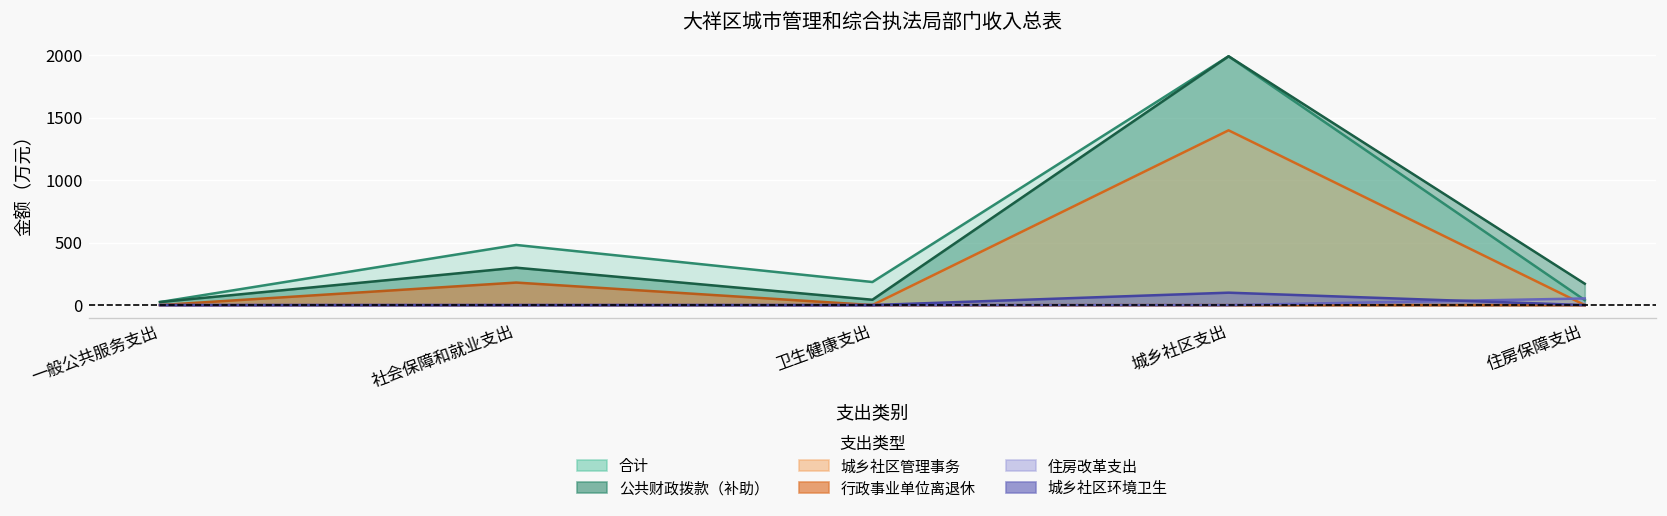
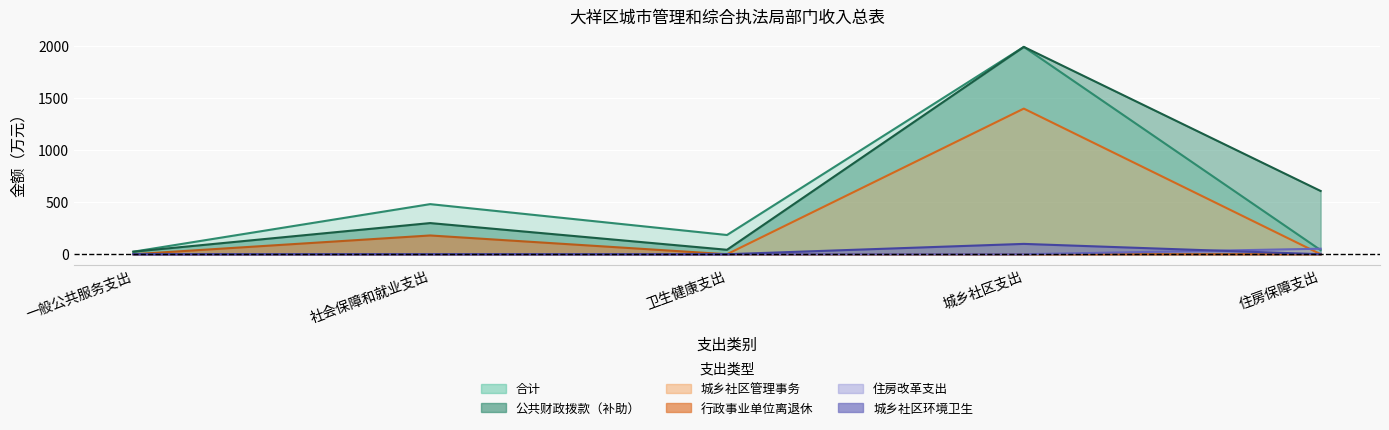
公共财政拨款（补助）, 住房保障支出: 170 -> 610
